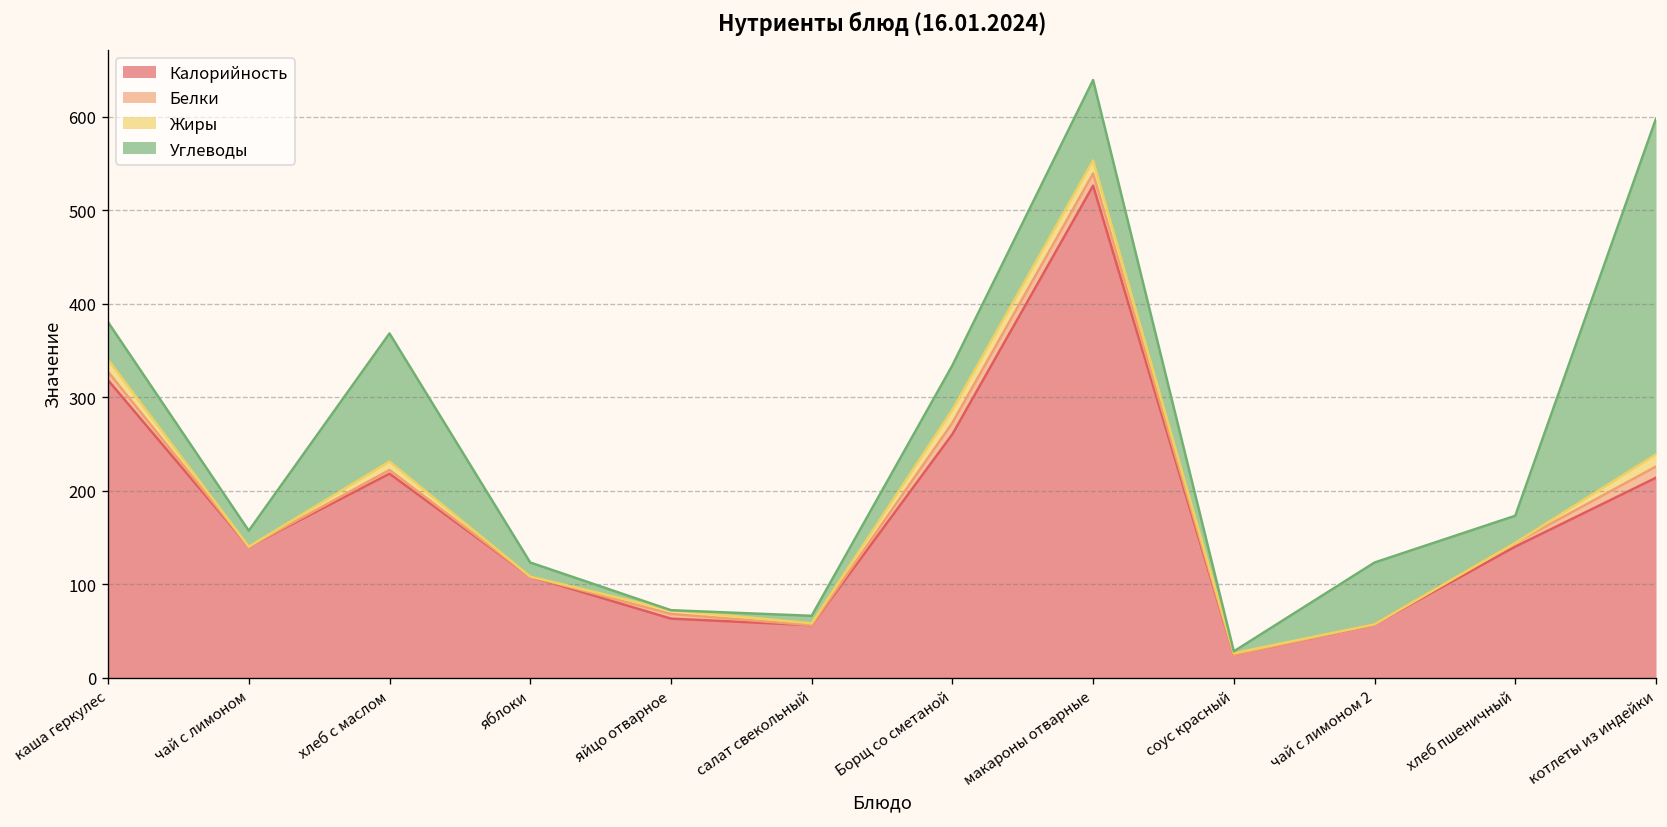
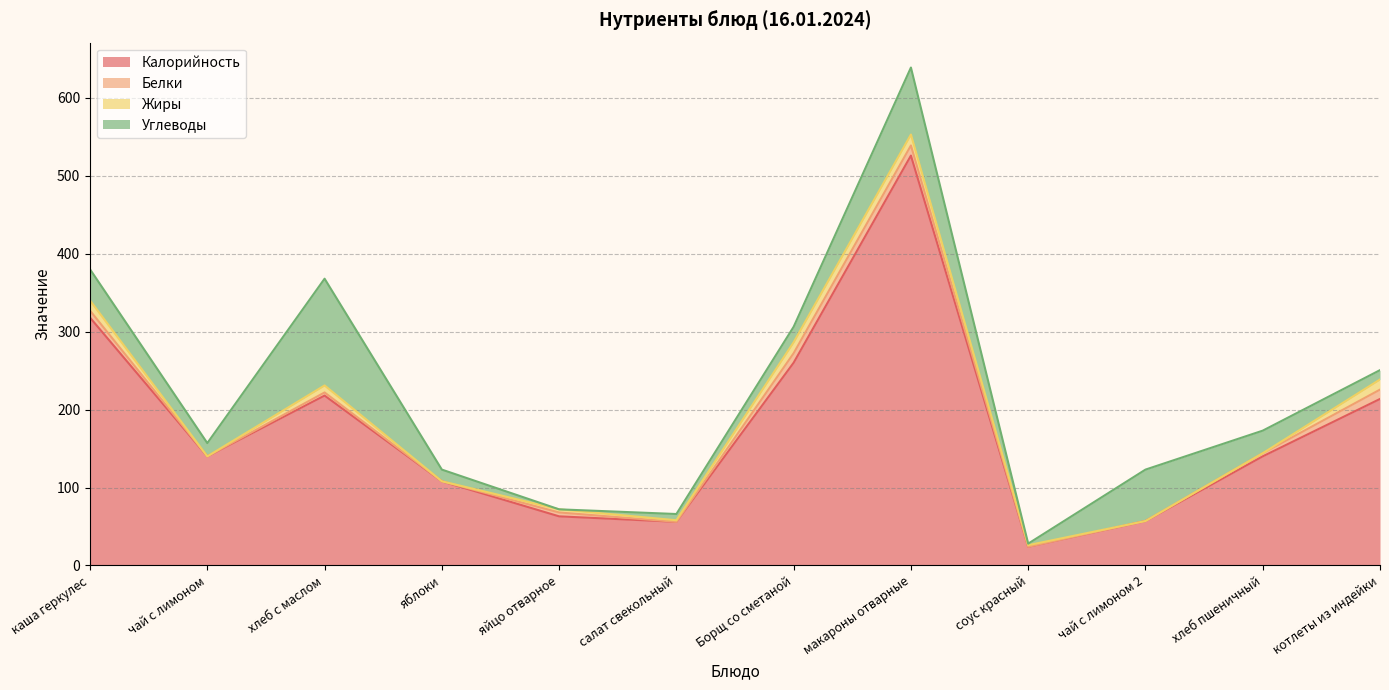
Углеводы, Борщ со сметаной: 50 -> 20
Углеводы, котлеты из индейки: 360 -> 10
